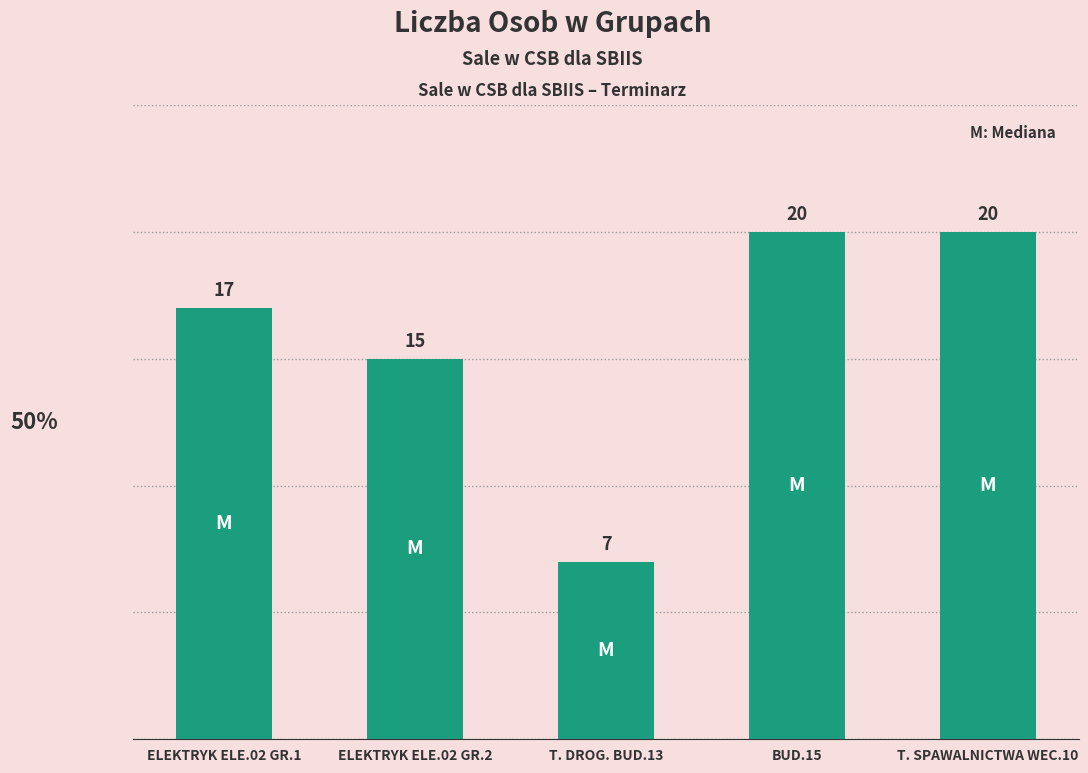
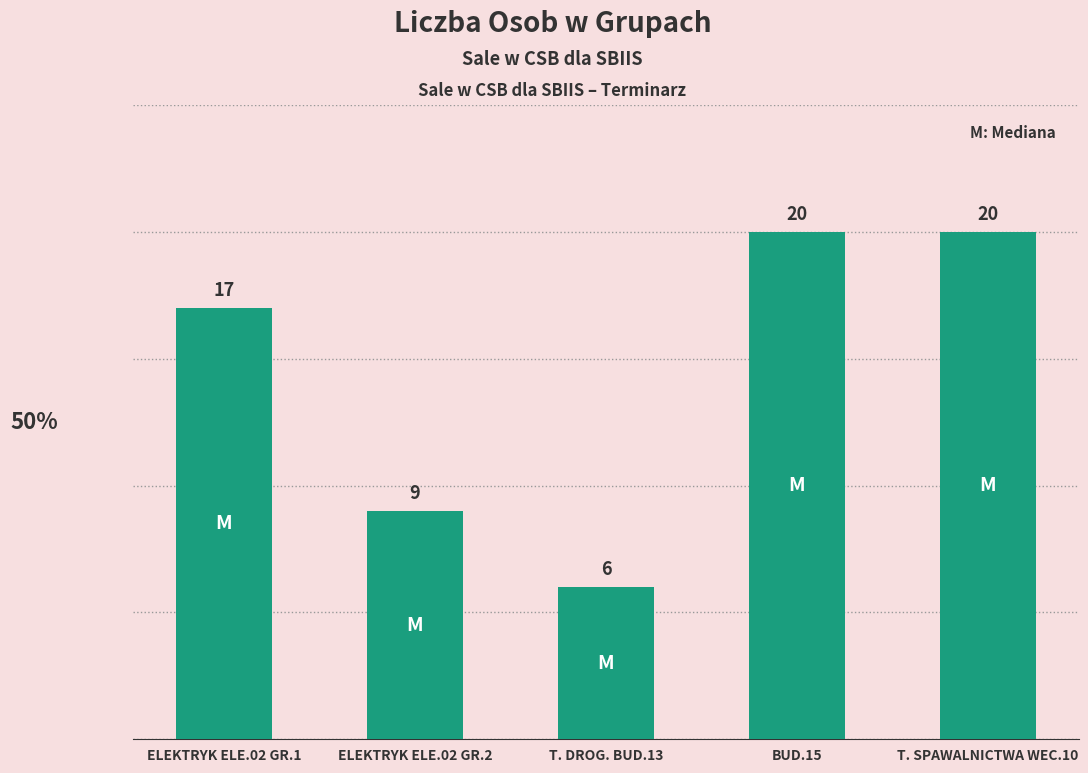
ELEKTRYK ELE.02 GR.2: 15 -> 9
T. DROG. BUD.13: 7 -> 6
